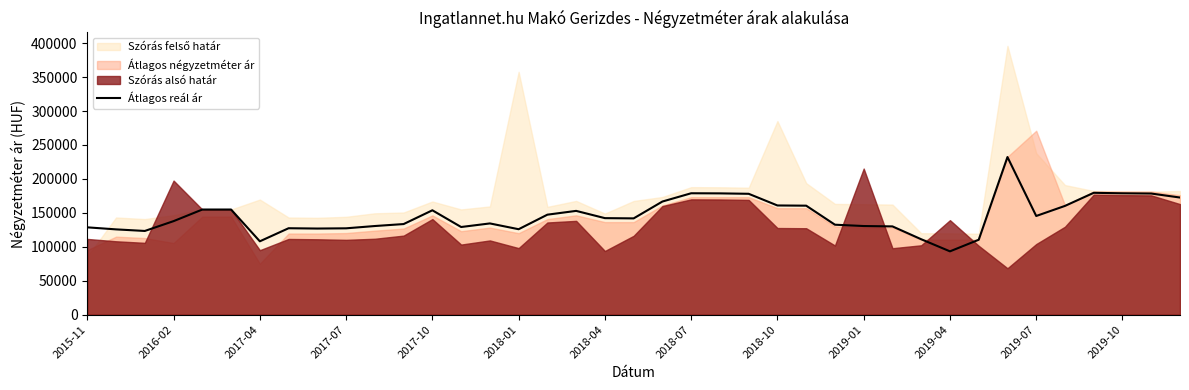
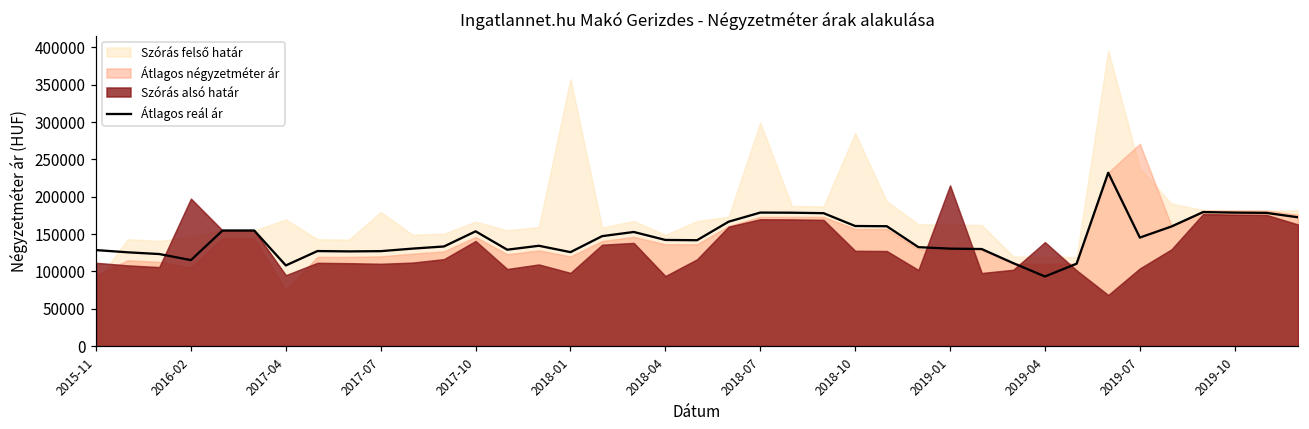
Átlagos reál ár, 2016-02: 140000 -> 120000
Szórás felső határ, 2017-07: 140000 -> 180000
Szórás felső határ, 2018-07: 190000 -> 300000
